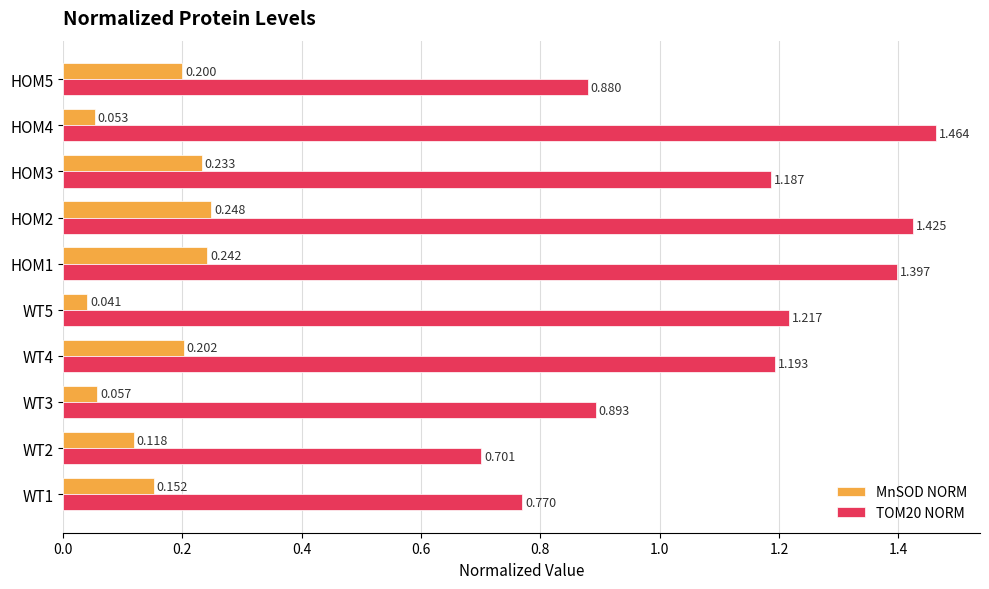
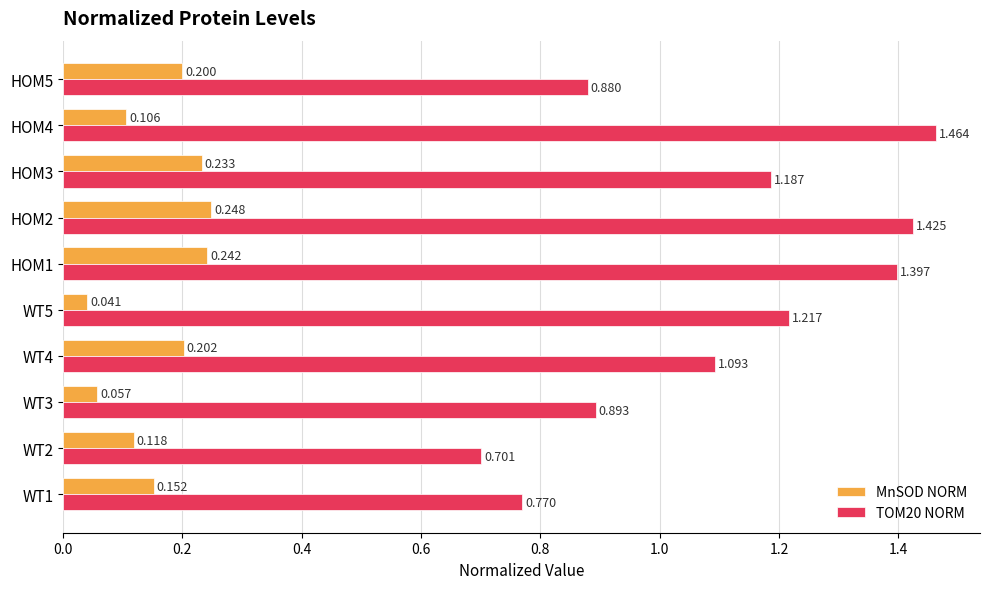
MnSOD NORM, HOM4: 0.053 -> 0.106
TOM20 NORM, WT4: 1.193 -> 1.093
